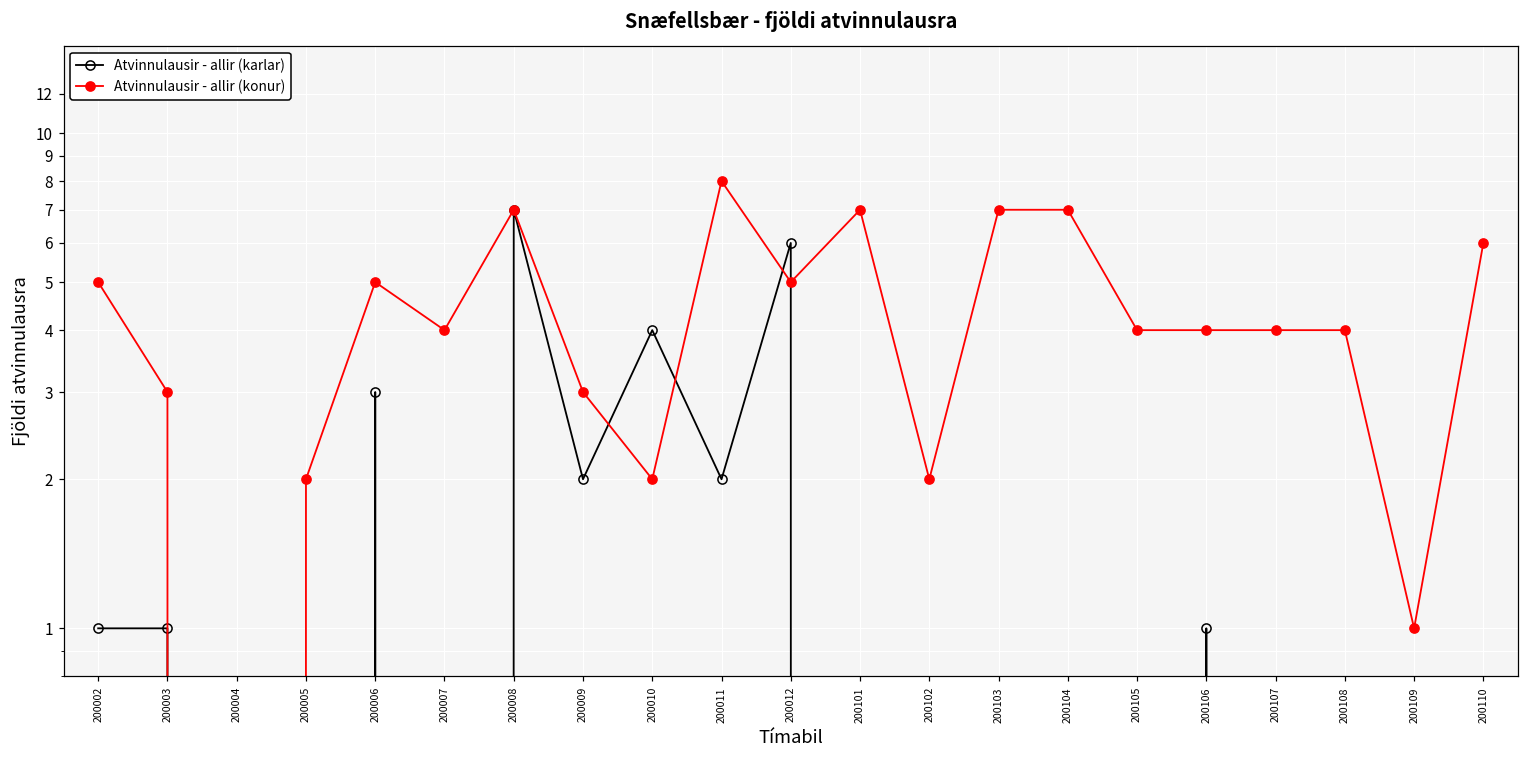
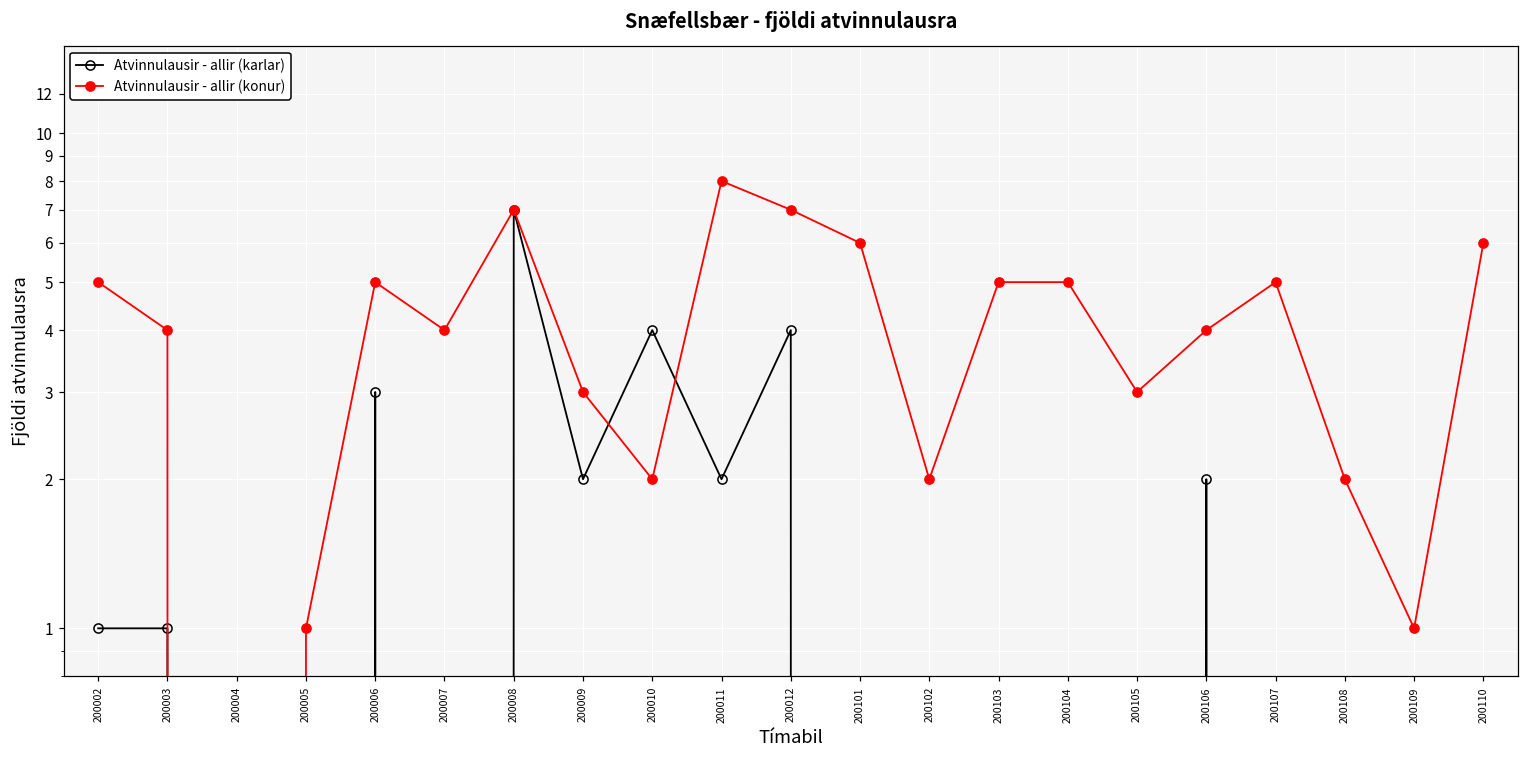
Atvinnulausir - allir (konur), 200003: 3 -> 4
Atvinnulausir - allir (konur), 200005: 2 -> 1
Atvinnulausir - allir (karlar), 200012: 6 -> 4
Atvinnulausir - allir (konur), 200012: 5 -> 7
Atvinnulausir - allir (konur), 200101: 7 -> 6
Atvinnulausir - allir (konur), 200103: 7 -> 5
Atvinnulausir - allir (konur), 200104: 7 -> 5
Atvinnulausir - allir (konur), 200105: 4 -> 3
Atvinnulausir - allir (karlar), 200106: 1 -> 2
Atvinnulausir - allir (konur), 200107: 4 -> 5
Atvinnulausir - allir (konur), 200108: 4 -> 2
